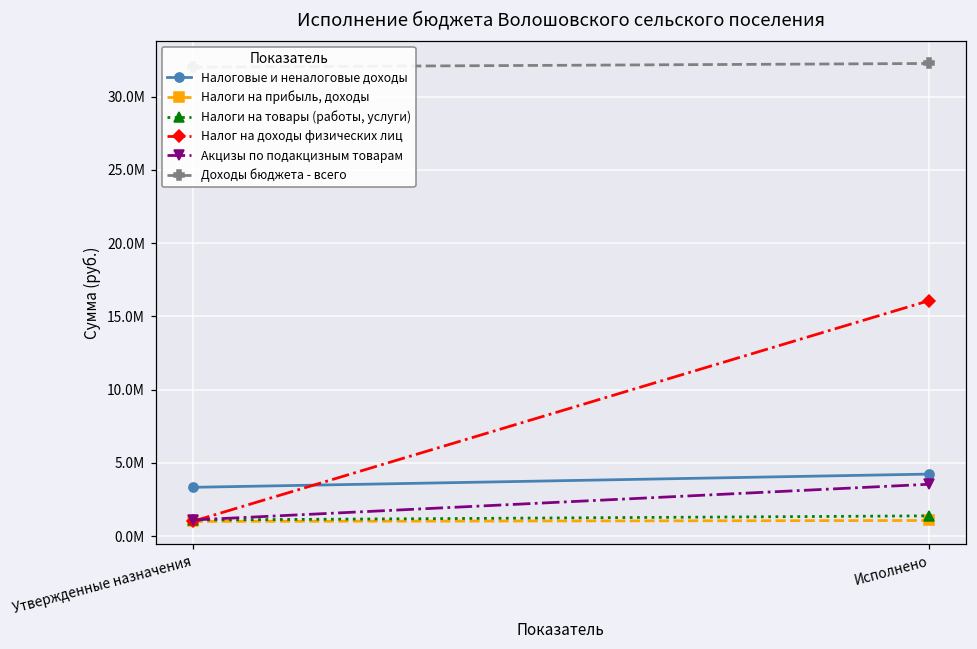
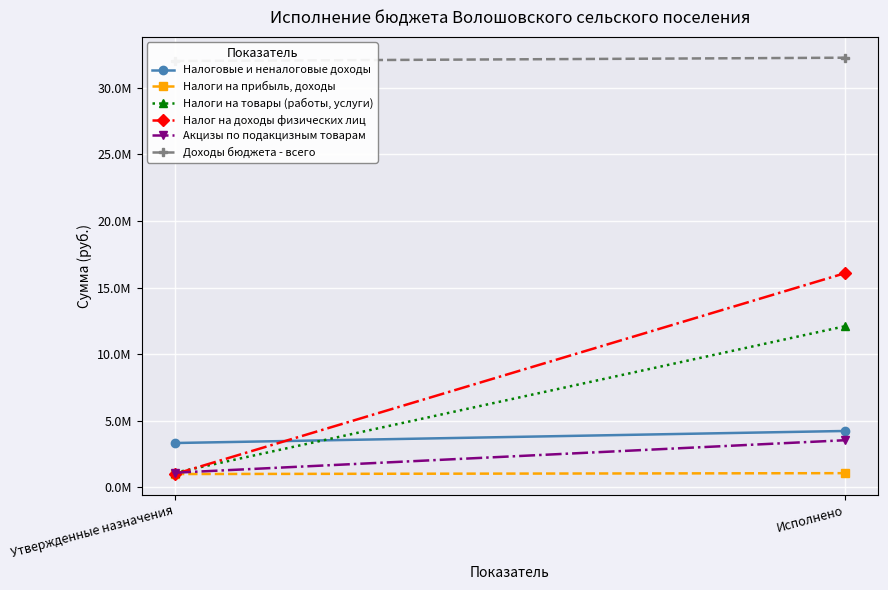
Налоги на товары (работы, услуги), Исполнено: 1400000 -> 12100000
